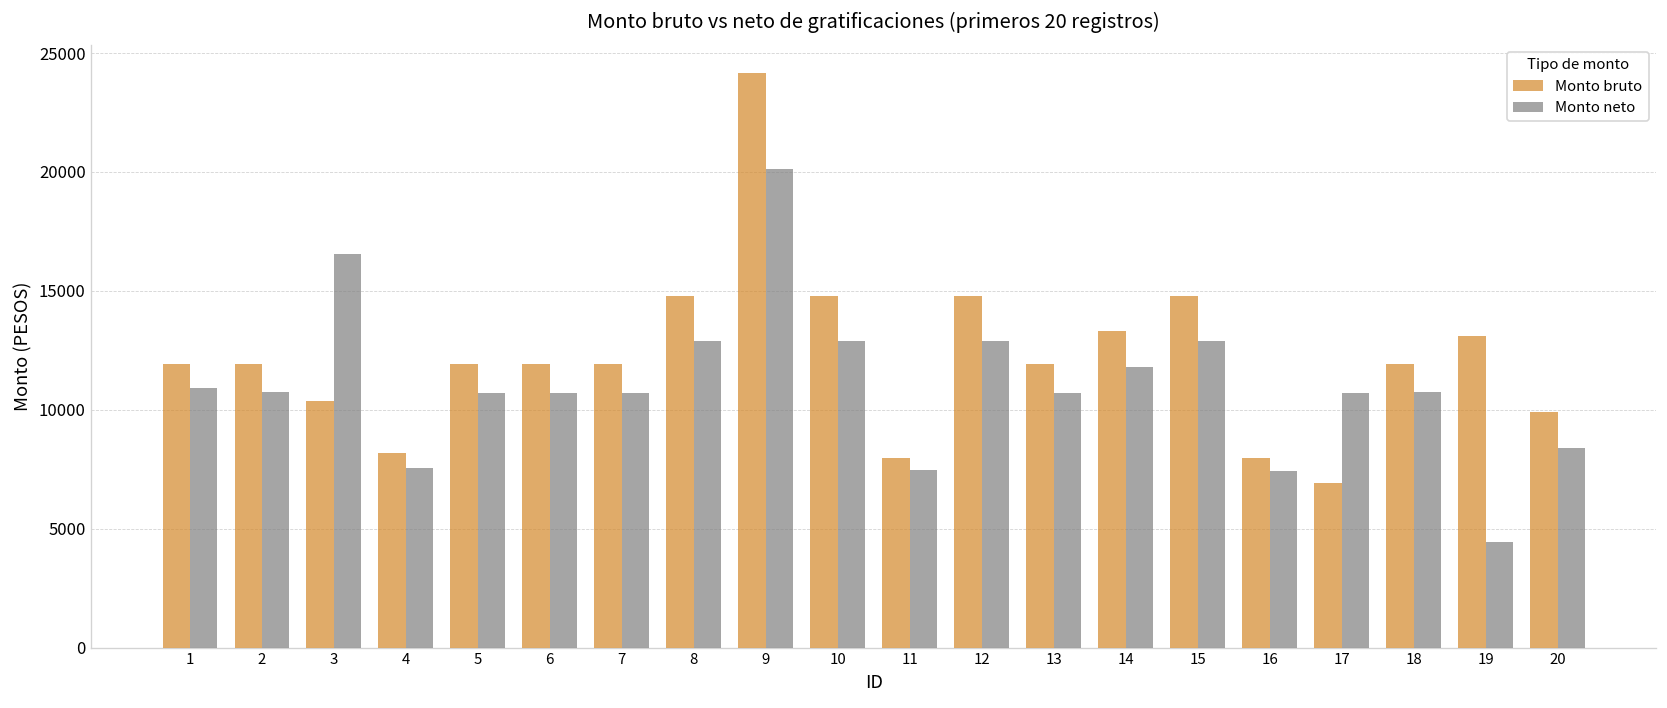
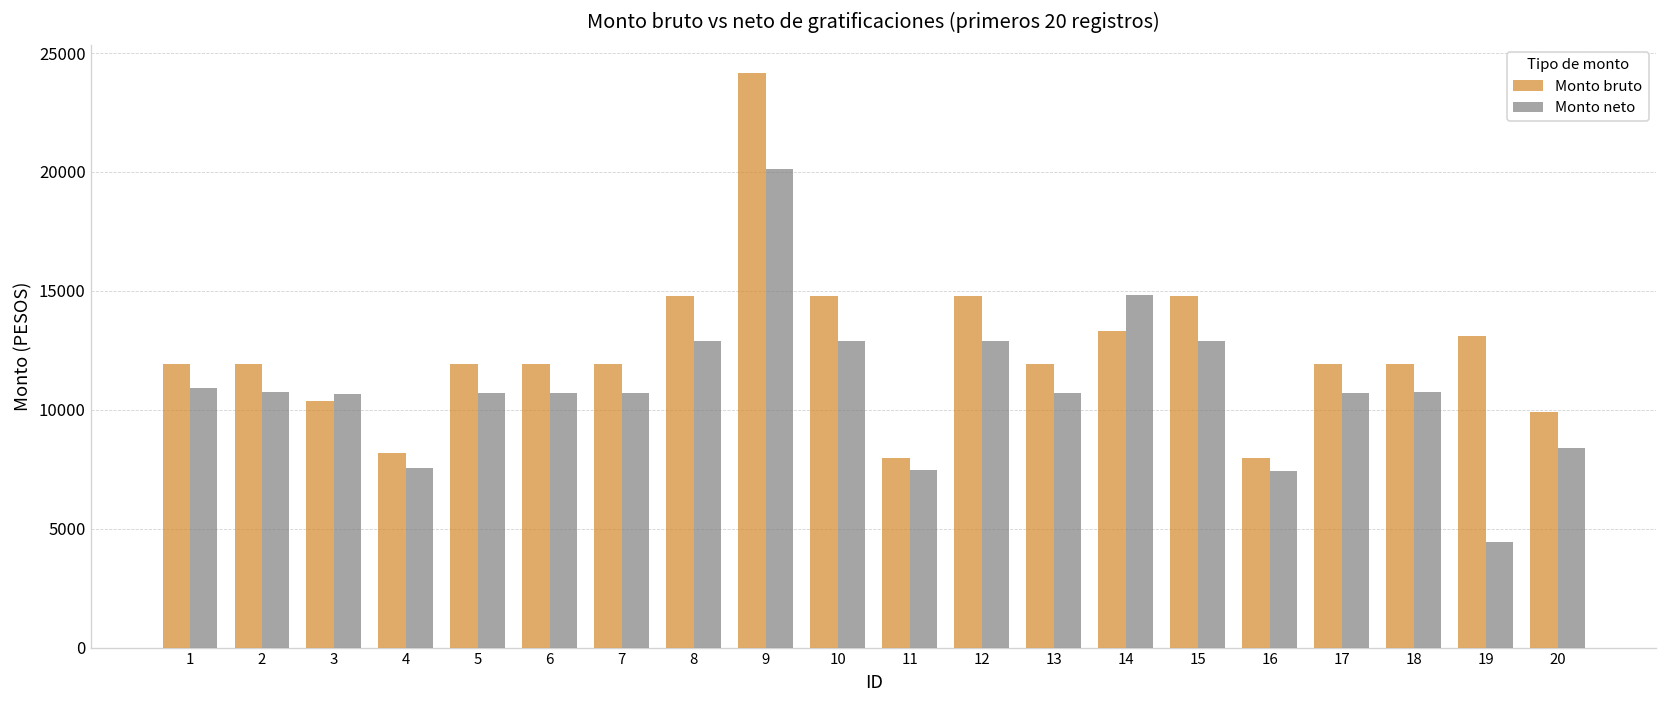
Monto neto, 3: 16600 -> 10700
Monto neto, 14: 11800 -> 14800
Monto bruto, 17: 6900 -> 11900
